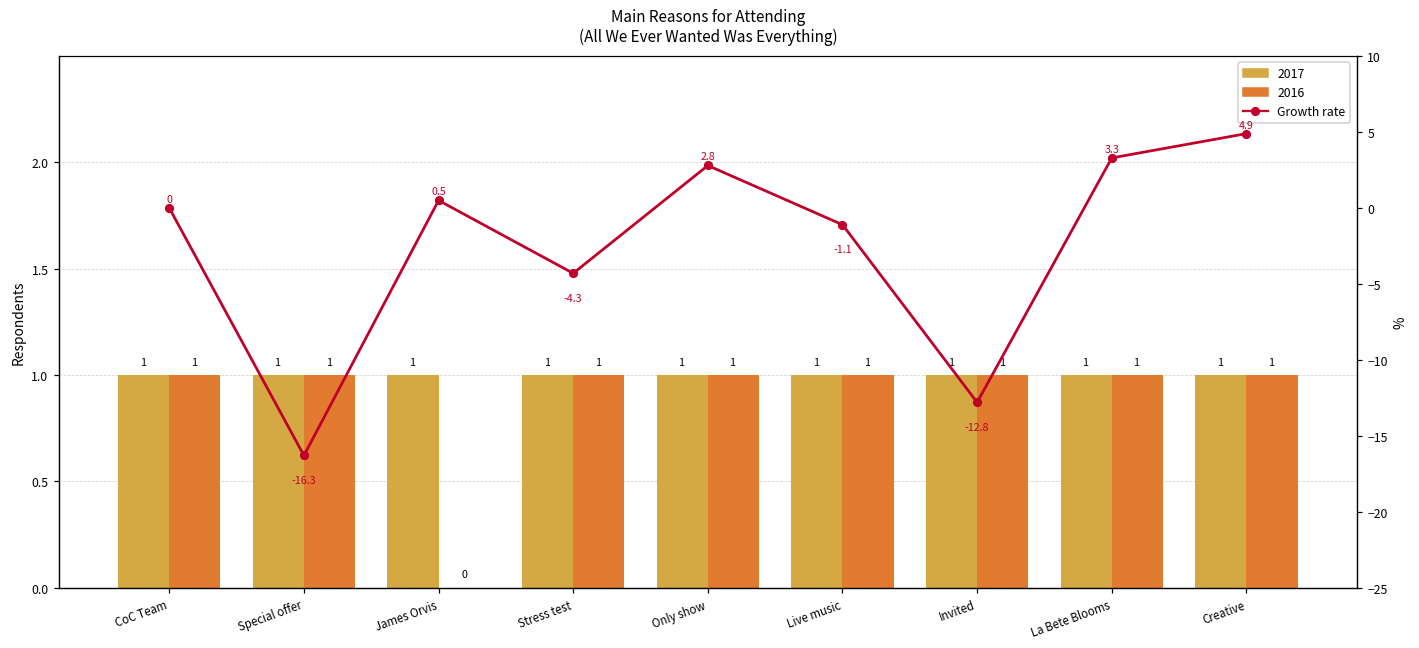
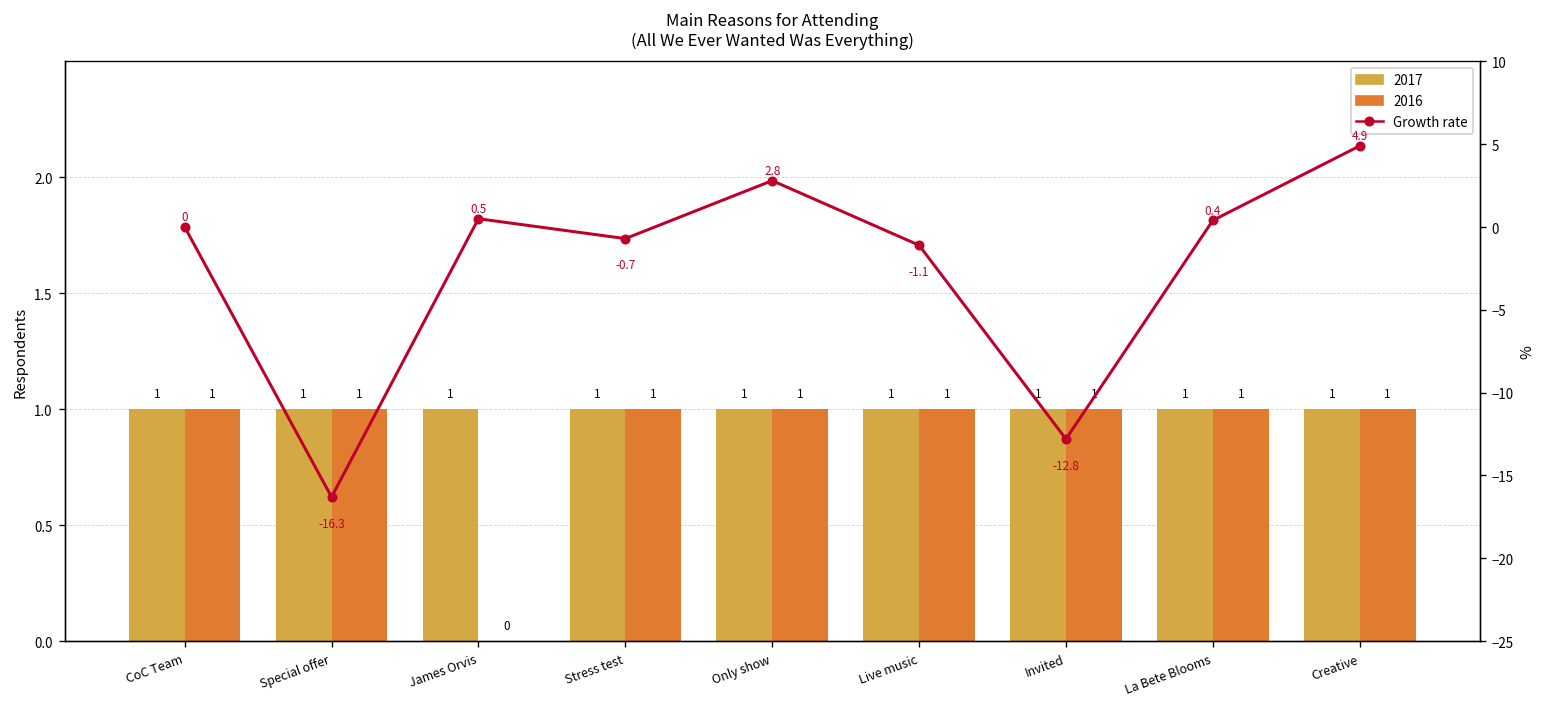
Growth rate, Stress test: -4.3 -> -0.7
Growth rate, La Bete Blooms: 3.3 -> 0.4
